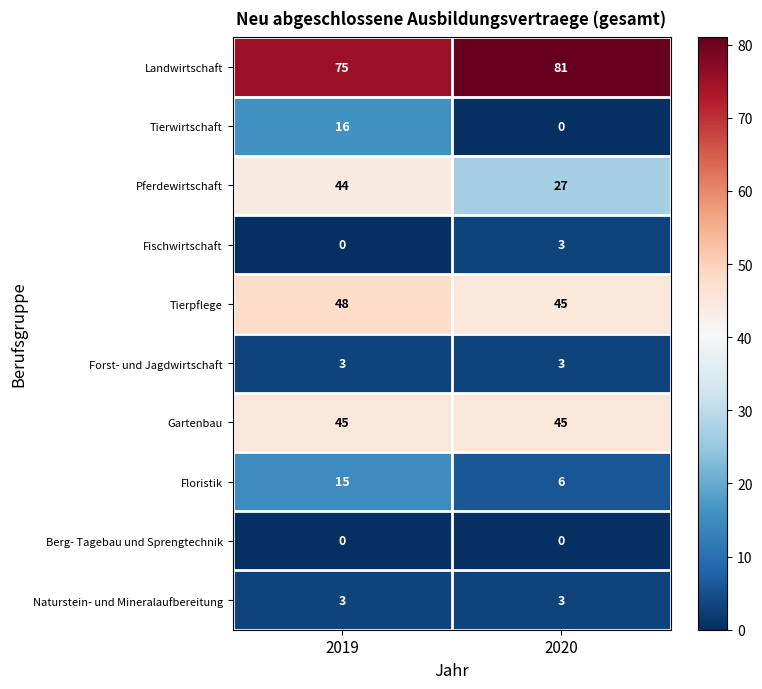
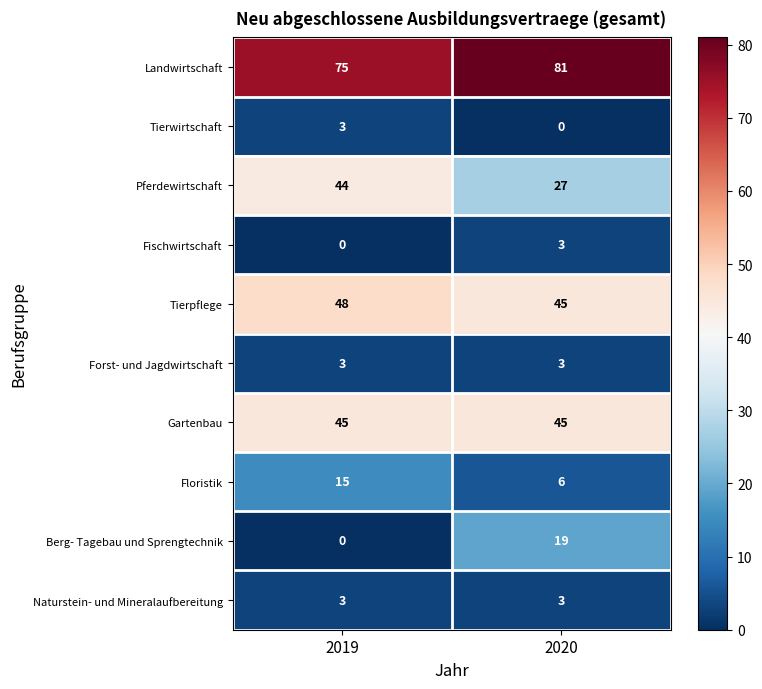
Tierwirtschaft, 2019: 16 -> 3
Berg- Tagebau und Sprengtechnik, 2020: 0 -> 19
